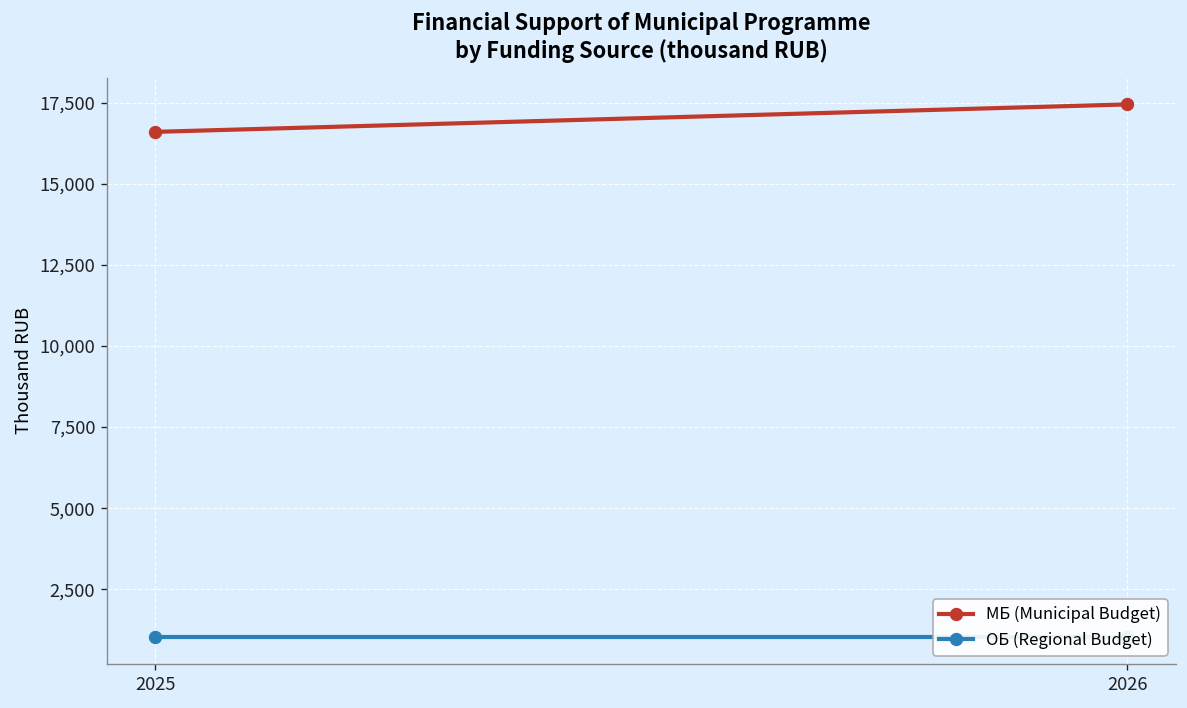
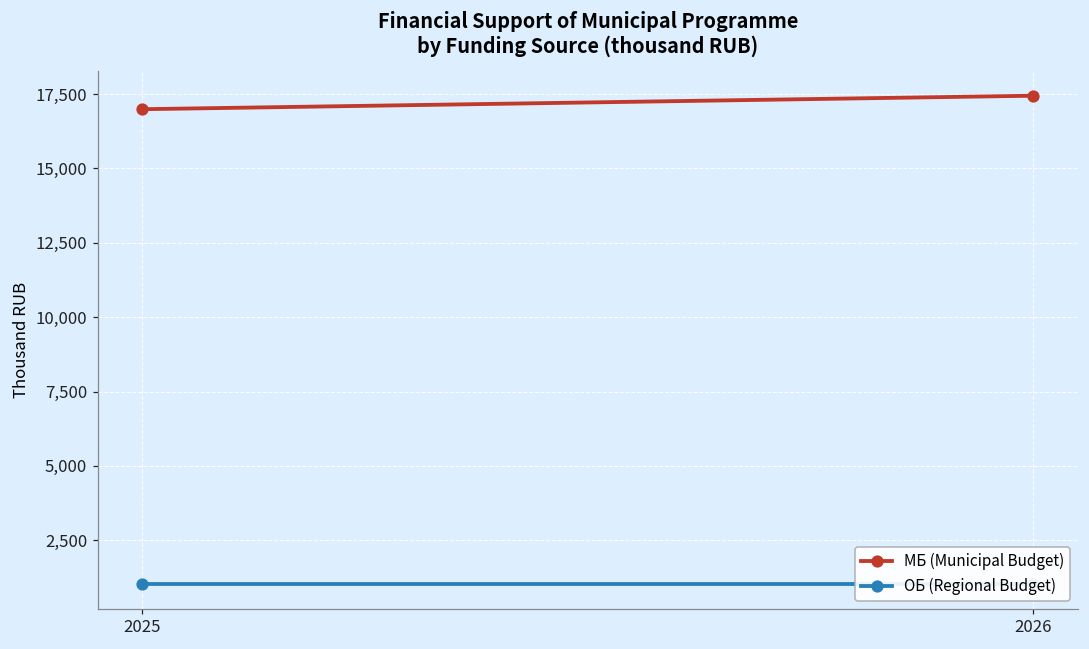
МБ (Municipal Budget), 2025: 16,600 -> 17,000
